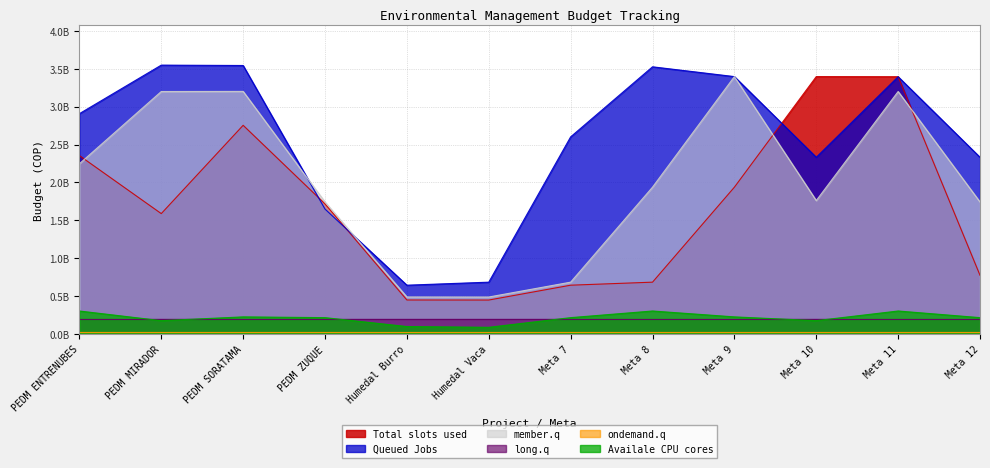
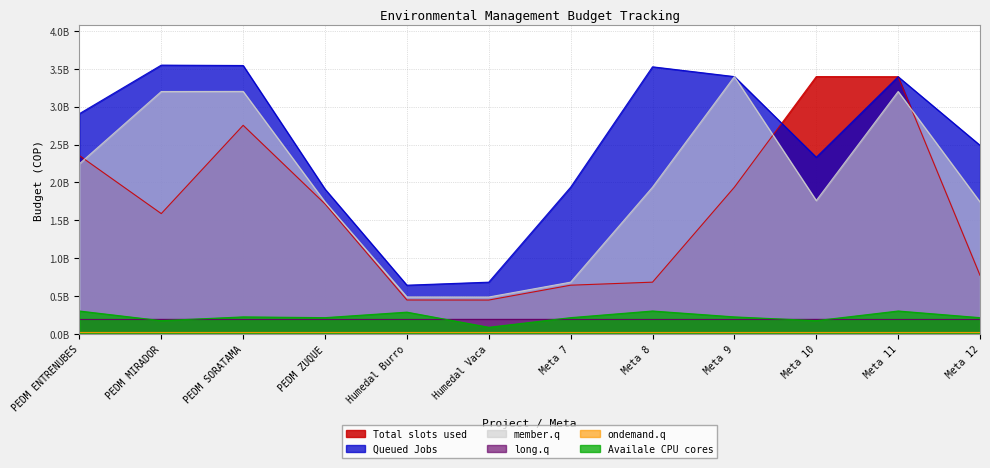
Queued Jobs, PEDM ZUQUE: 1600000000 -> 1900000000
Availale CPU cores, Humedal Burro: 100000000 -> 300000000
Queued Jobs, Meta 7: 2600000000 -> 1900000000
Queued Jobs, Meta 12: 2300000000 -> 2500000000
